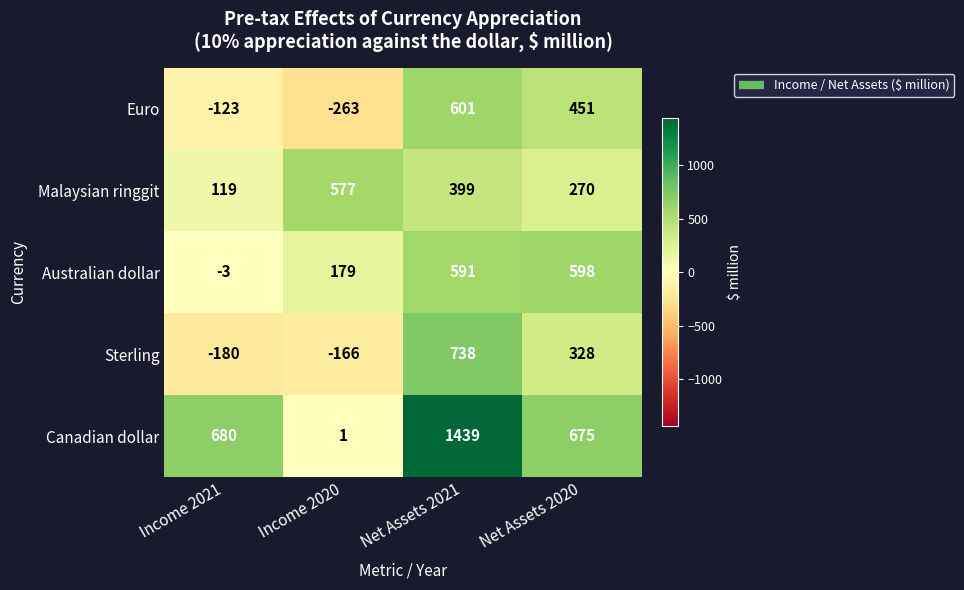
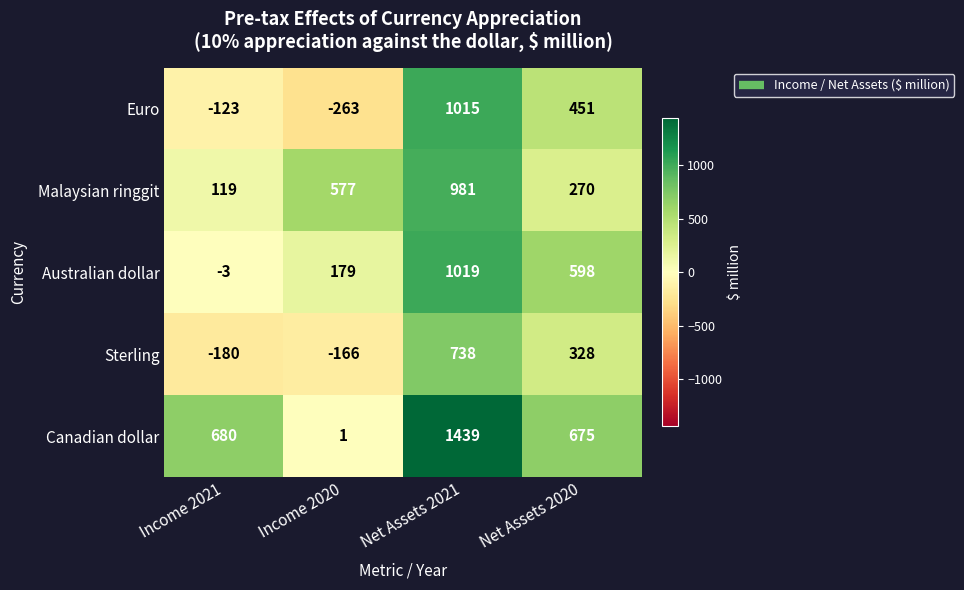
Euro, Net Assets 2021: 601 -> 1015
Malaysian ringgit, Net Assets 2021: 399 -> 981
Australian dollar, Net Assets 2021: 591 -> 1019
